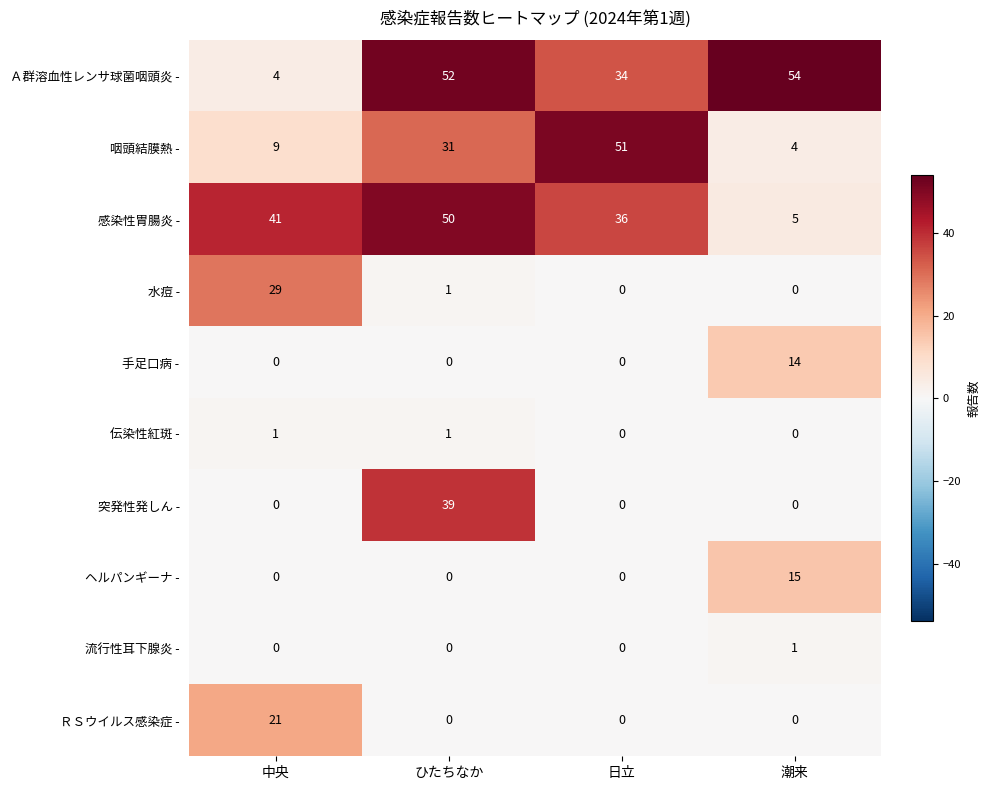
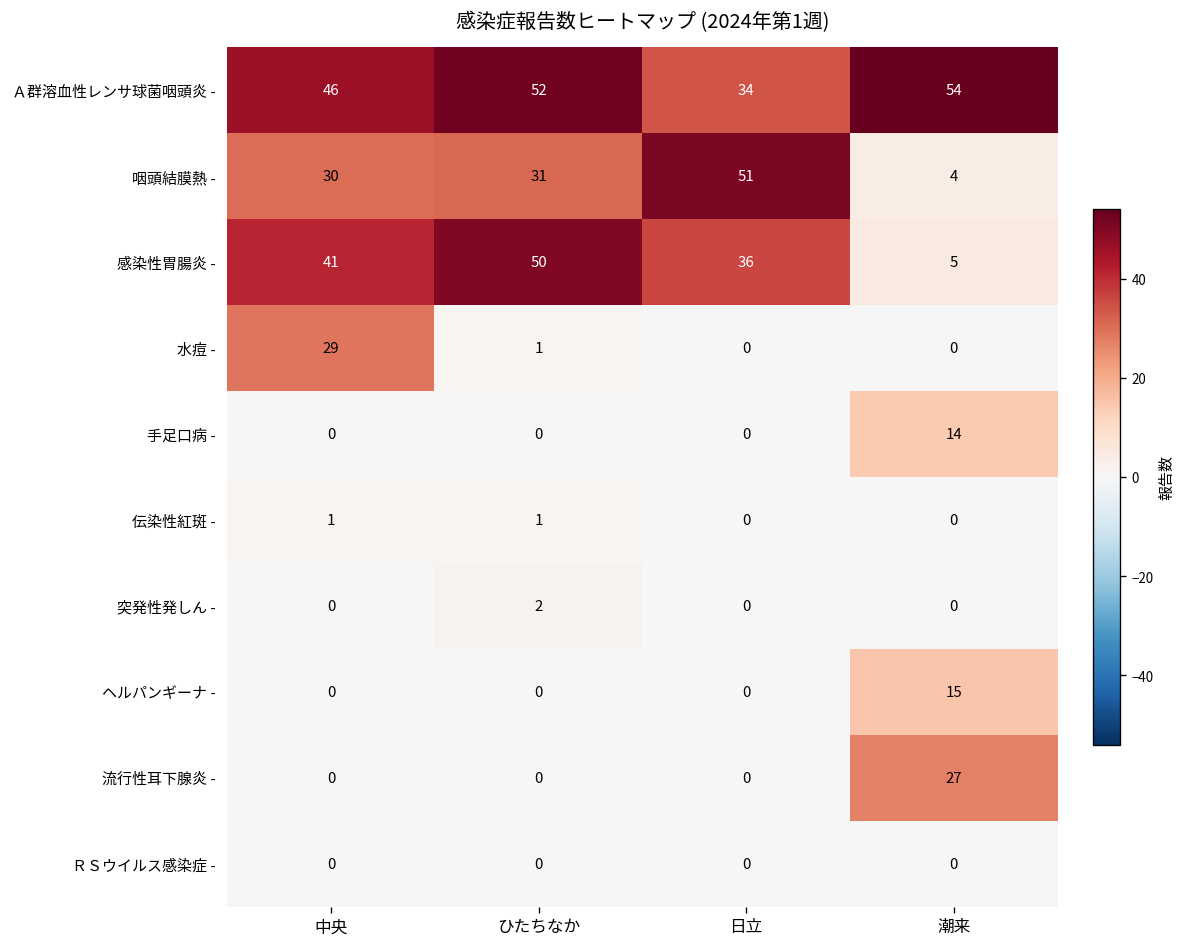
Ａ群溶血性レンサ球菌咽頭炎 -, 中央: 4 -> 46
咽頭結膜熱 -, 中央: 9 -> 30
突発性発しん -, ひたちなか: 39 -> 2
流行性耳下腺炎 -, 潮来: 1 -> 27
ＲＳウイルス感染症 -, 中央: 21 -> 0
